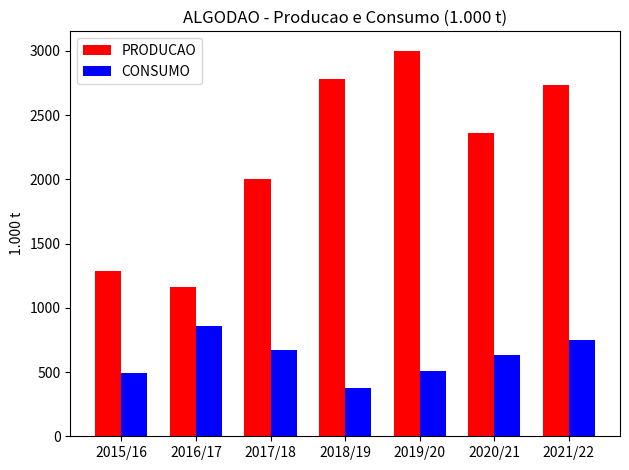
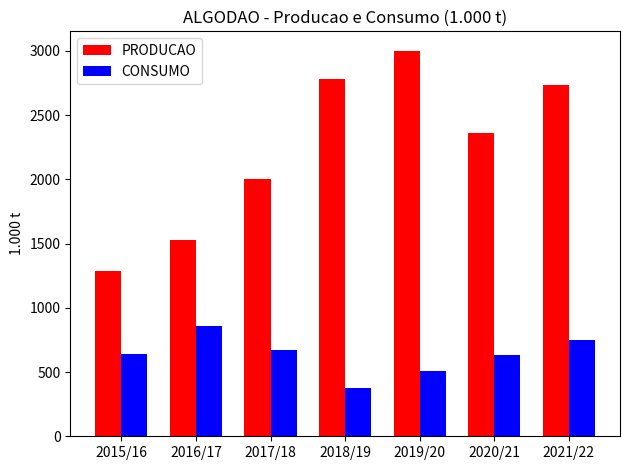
CONSUMO, 2015/16: 490 -> 640
PRODUCAO, 2016/17: 1160 -> 1530
